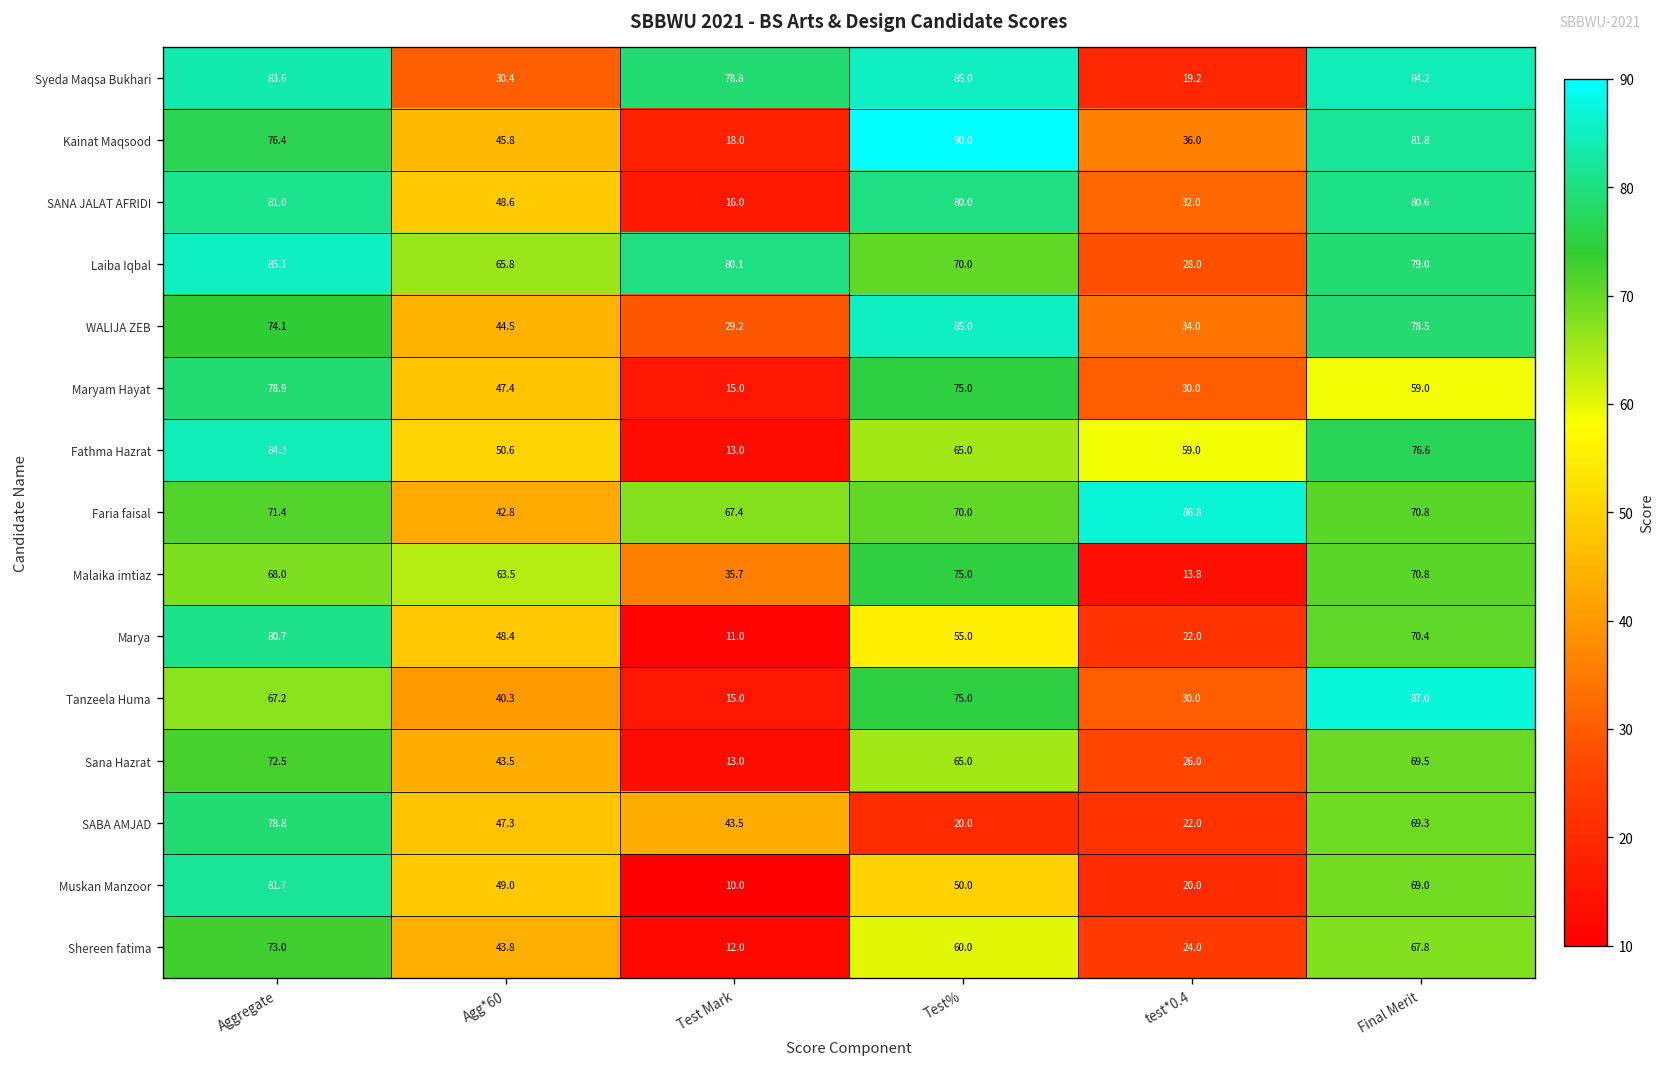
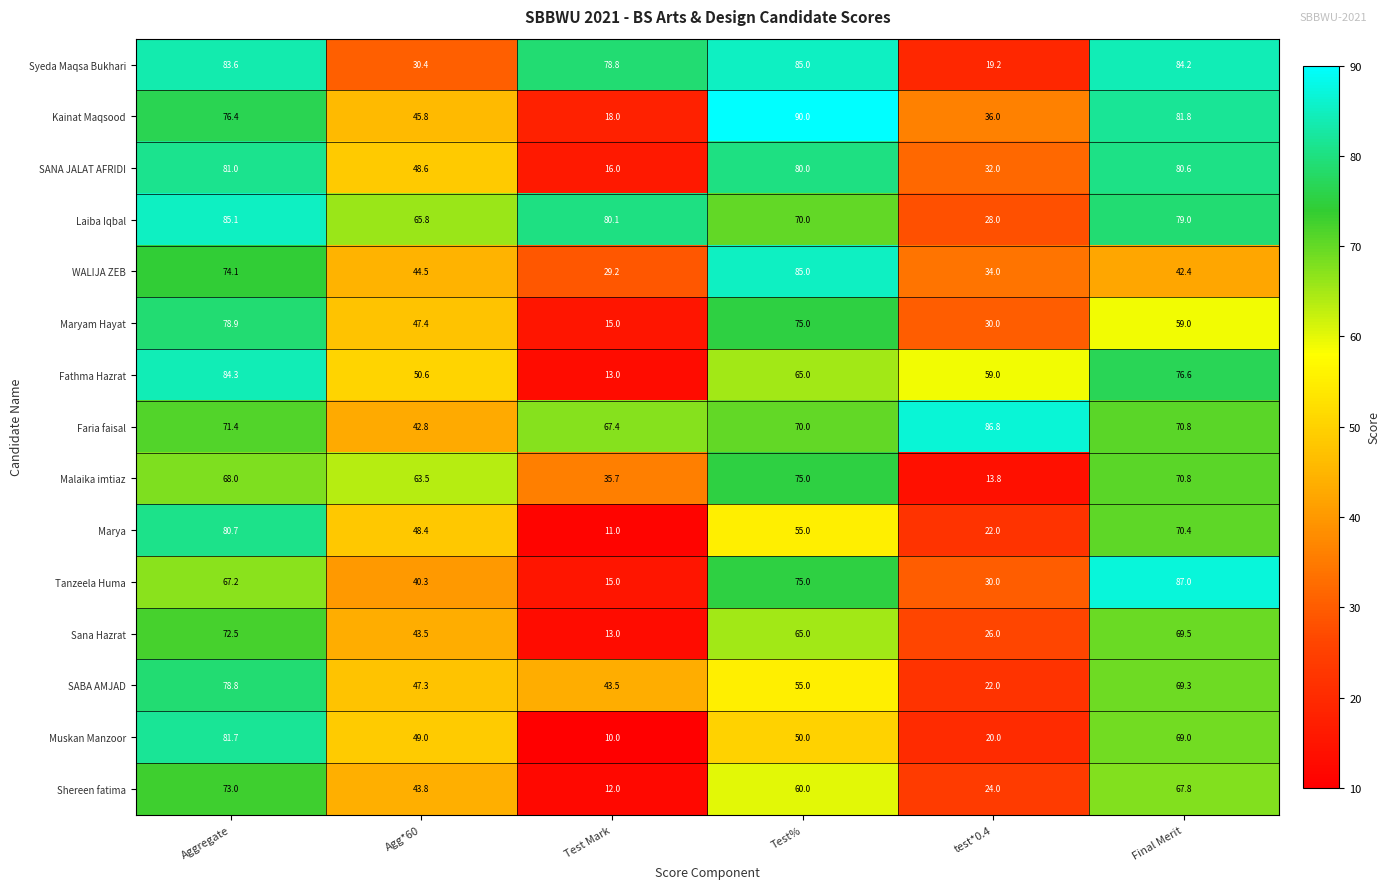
WALIJA ZEB, Final Merit: 78.5 -> 42.4
SABA AMJAD, Test%: 20.0 -> 55.0
